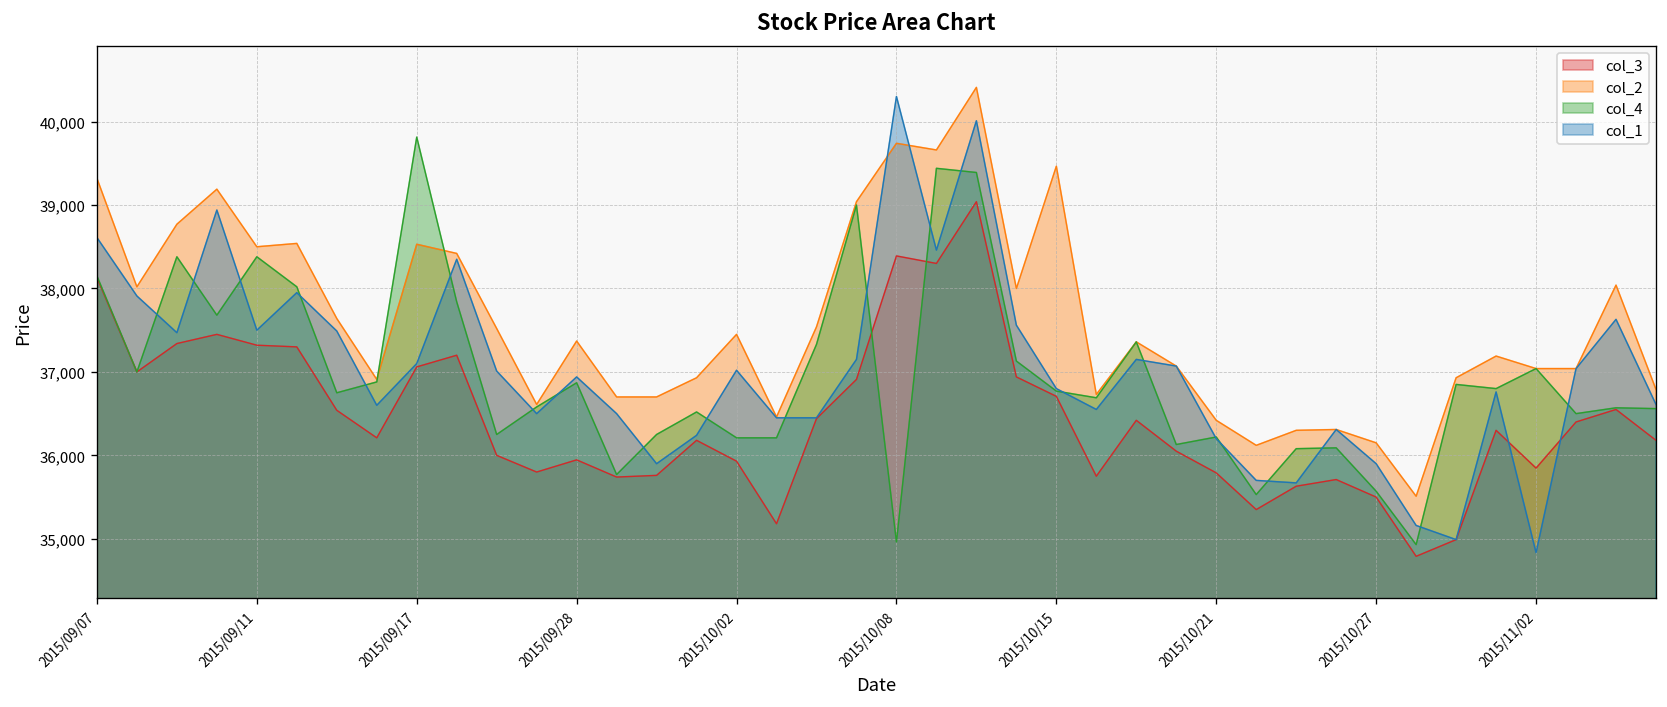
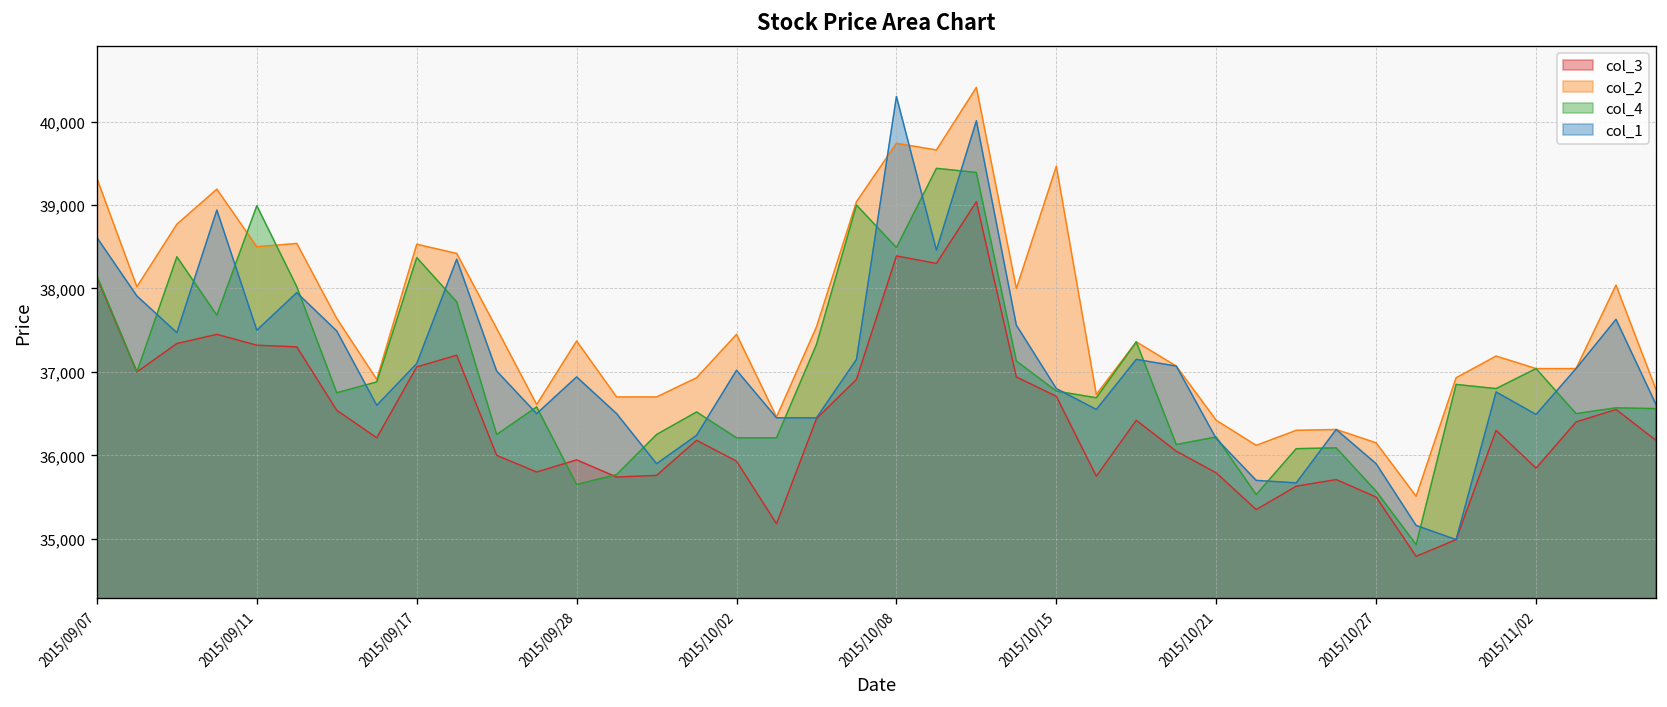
col_4, 2015/09/11: 38,400 -> 39,000
col_4, 2015/09/17: 39,800 -> 38,400
col_4, 2015/09/28: 36,900 -> 35,700
col_4, 2015/10/08: 35,000 -> 38,500
col_1, 2015/11/02: 34,800 -> 36,500
